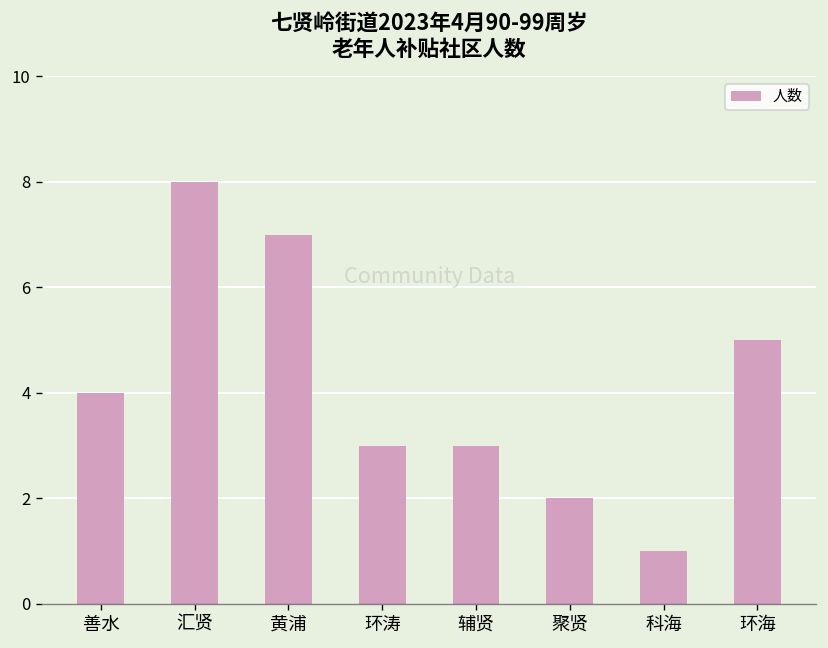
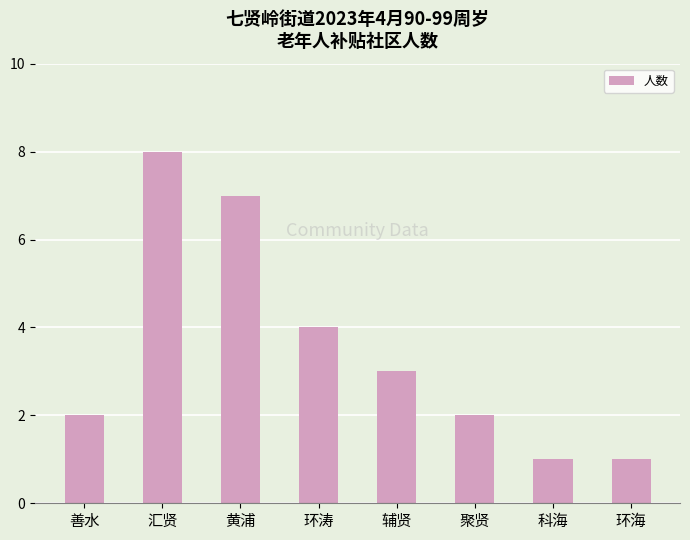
善水: 4 -> 2
环涛: 3 -> 4
环海: 5 -> 1
